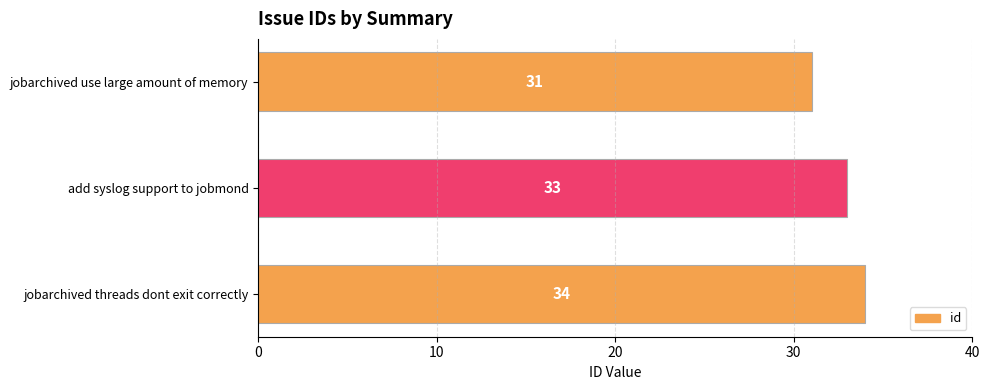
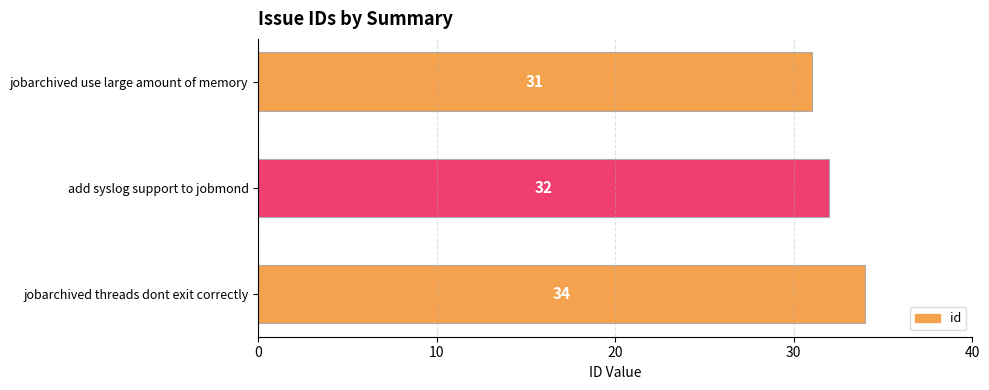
add syslog support to jobmond: 33 -> 32
